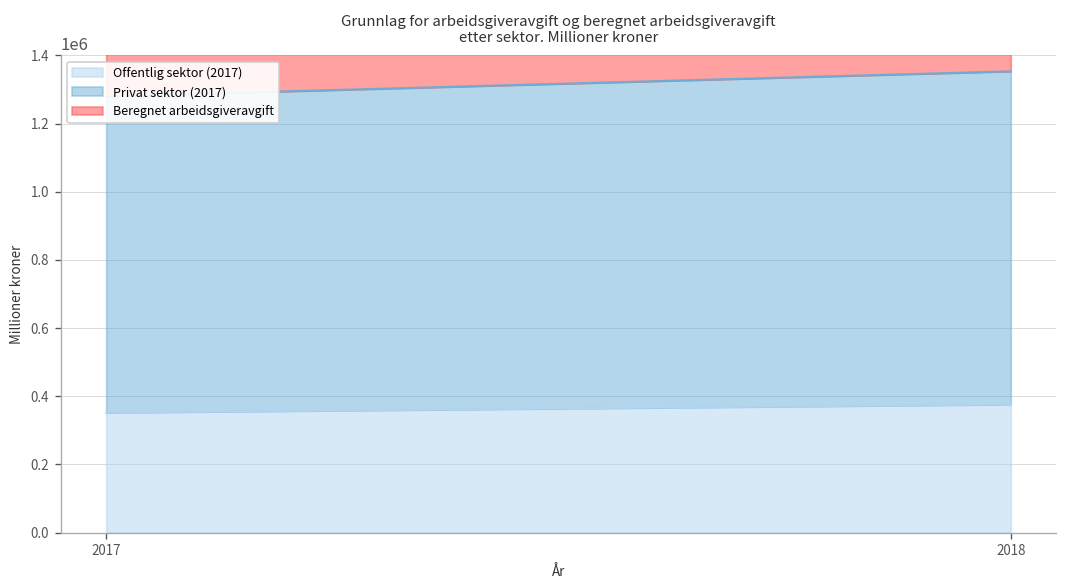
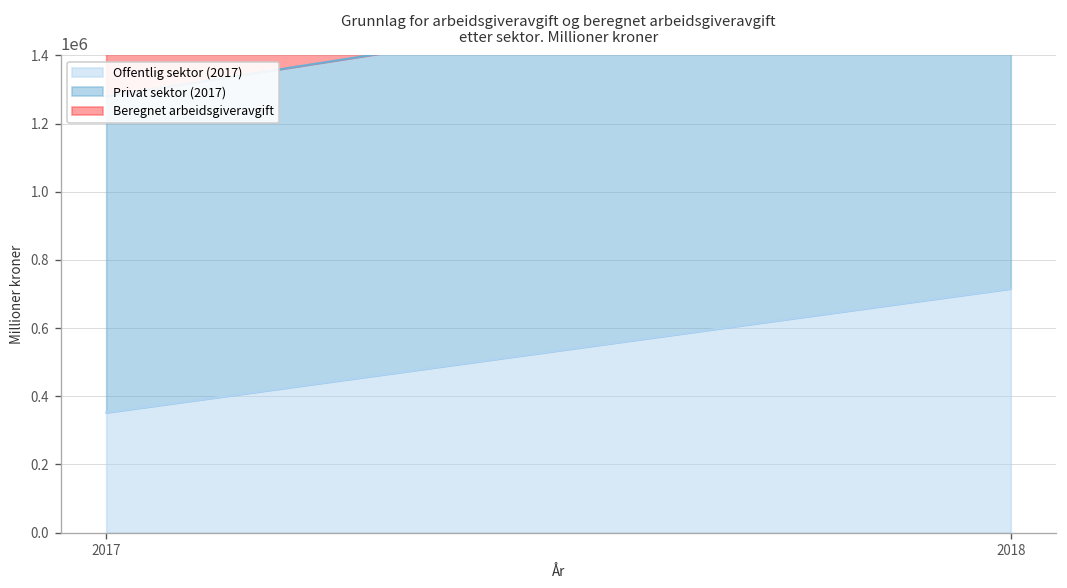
Offentlig sektor (2017), 2018: 380000 -> 720000
